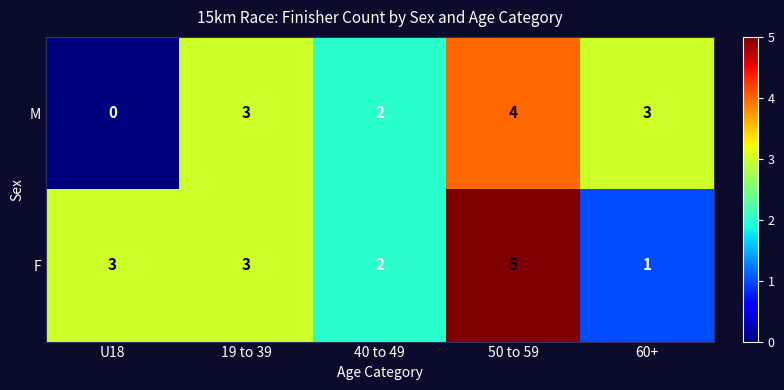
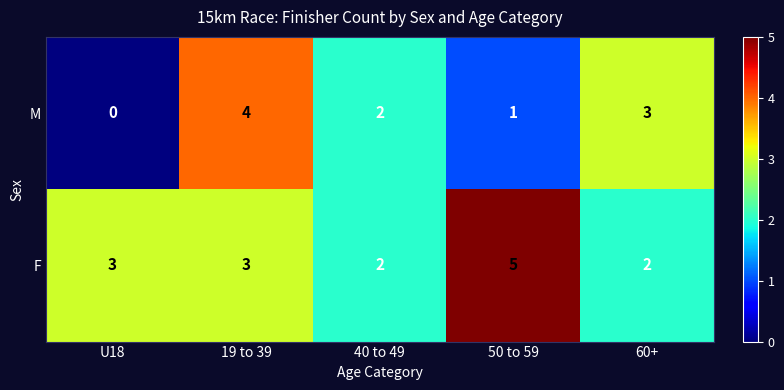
M, 19 to 39: 3 -> 4
M, 50 to 59: 4 -> 1
F, 60+: 1 -> 2
